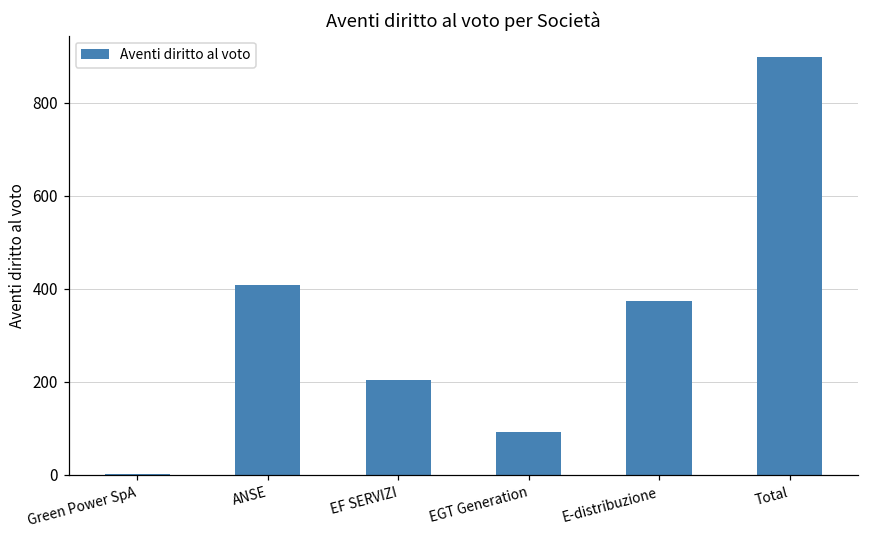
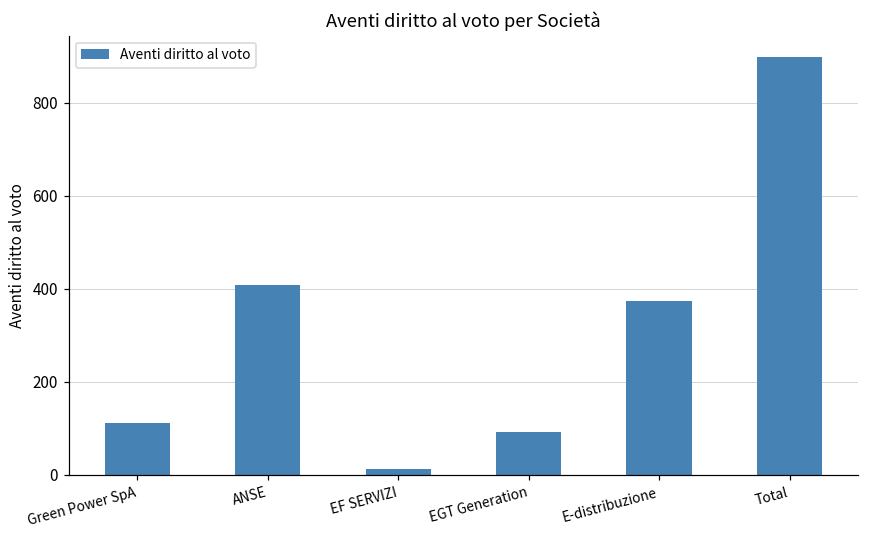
Green Power SpA: 0 -> 110
EF SERVIZI: 200 -> 10
